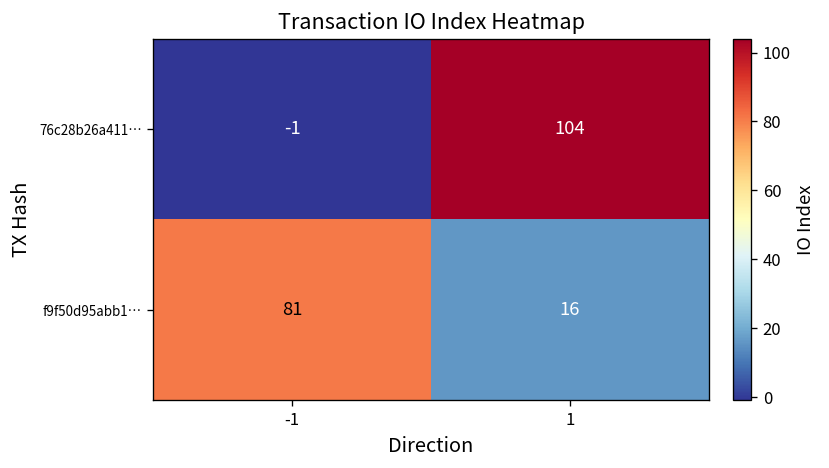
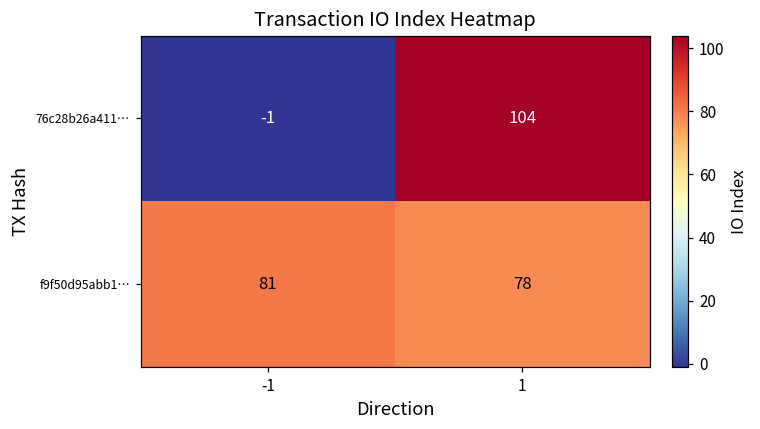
f9f50d95abb1…, 1: 16 -> 78
